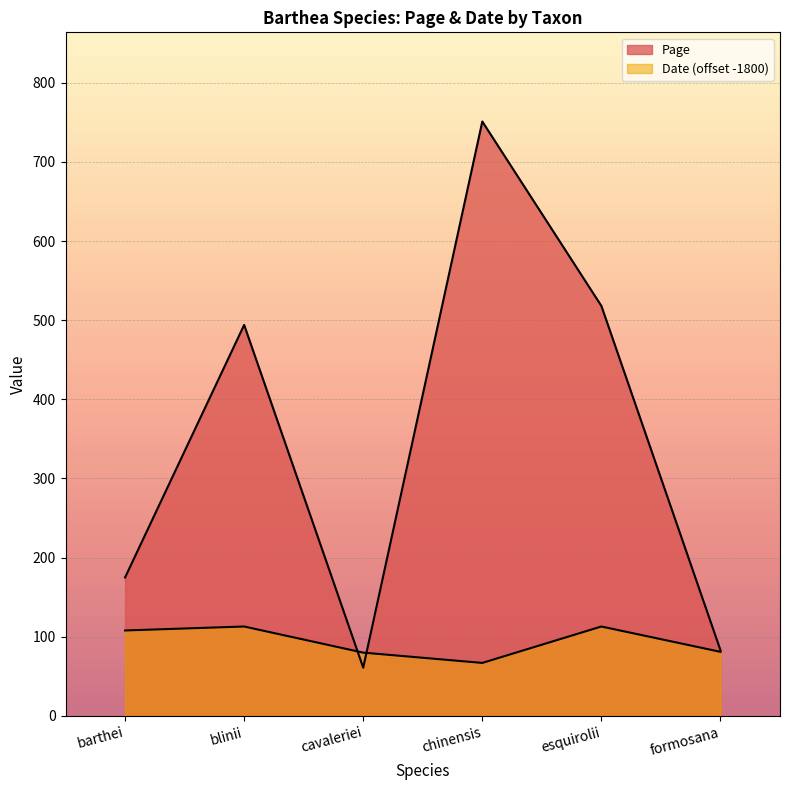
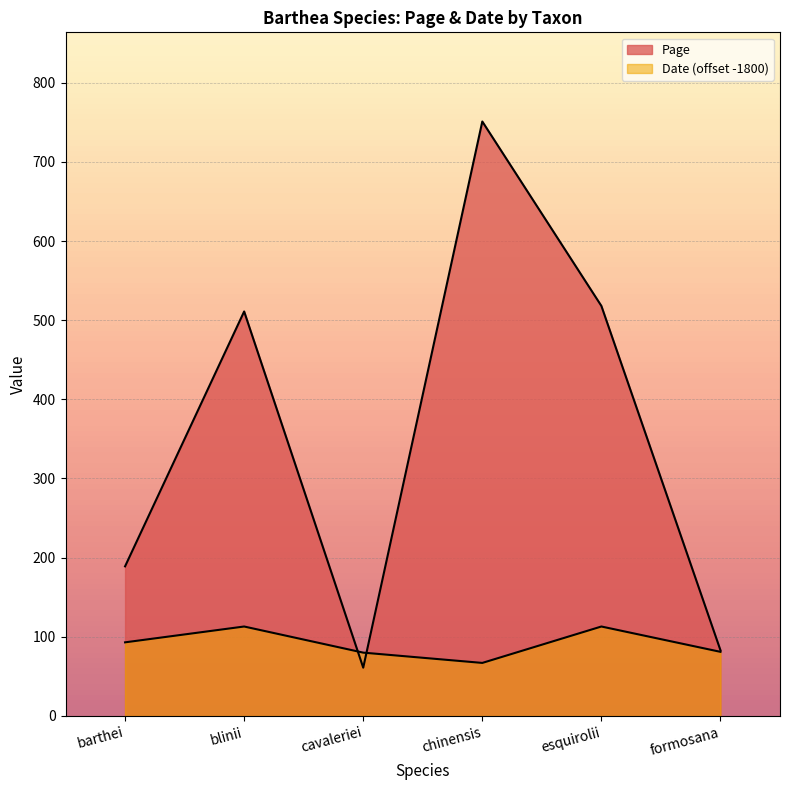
Page, barthei: 180 -> 190
Date (offset -1800), barthei: 110 -> 90
Page, blinii: 490 -> 510
